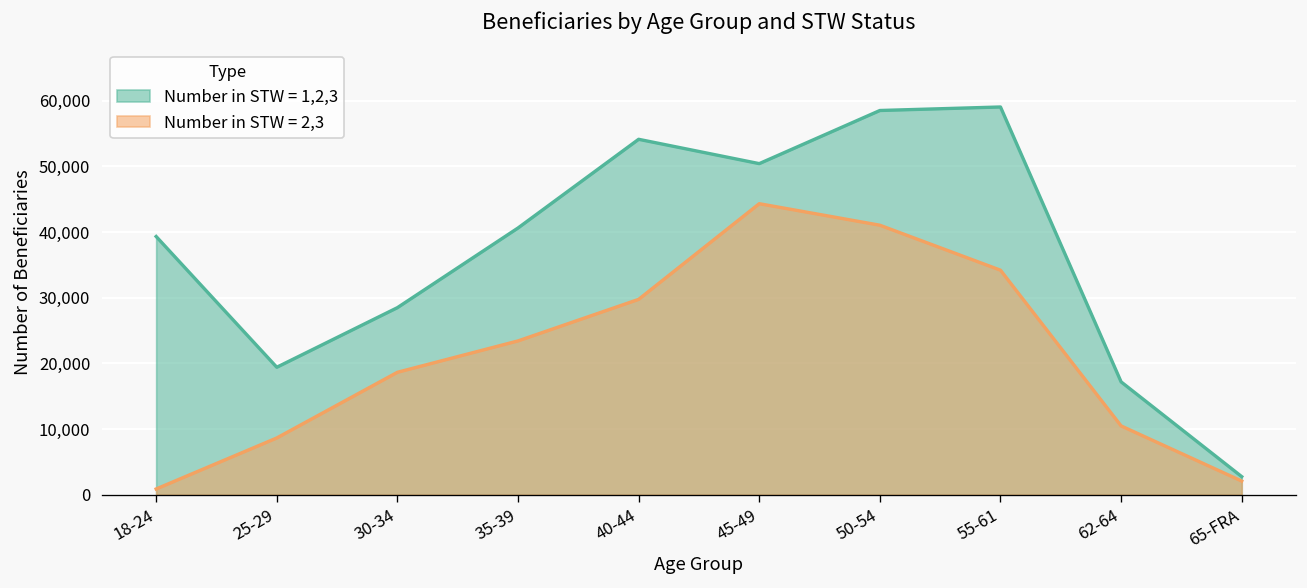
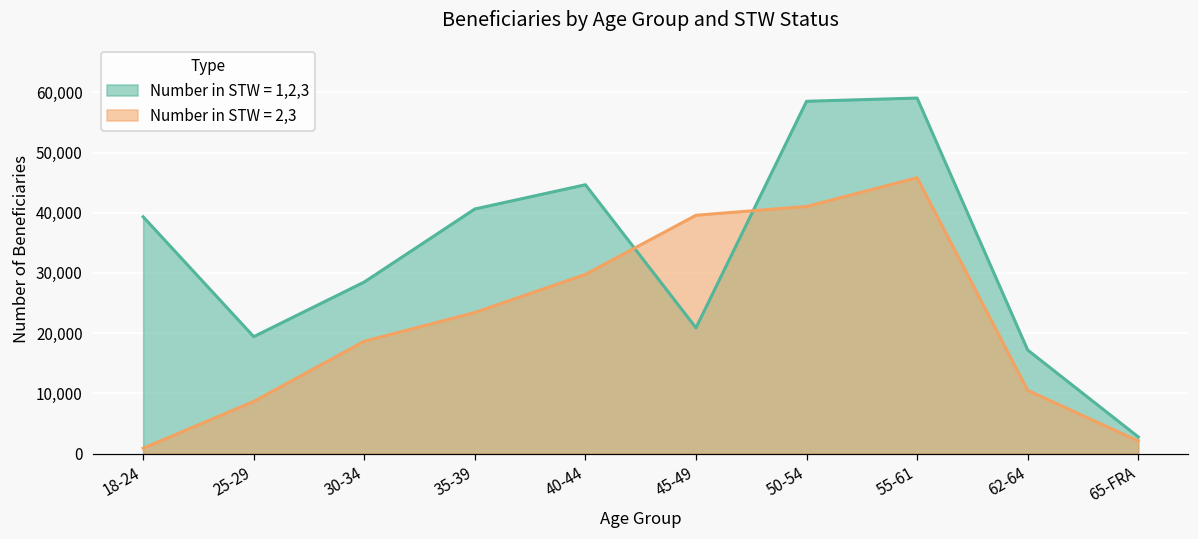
Number in STW = 1,2,3, 40-44: 54,000 -> 45,000
Number in STW = 1,2,3, 45-49: 50,000 -> 21,000
Number in STW = 2,3, 45-49: 44,000 -> 40,000
Number in STW = 2,3, 55-61: 34,000 -> 46,000
